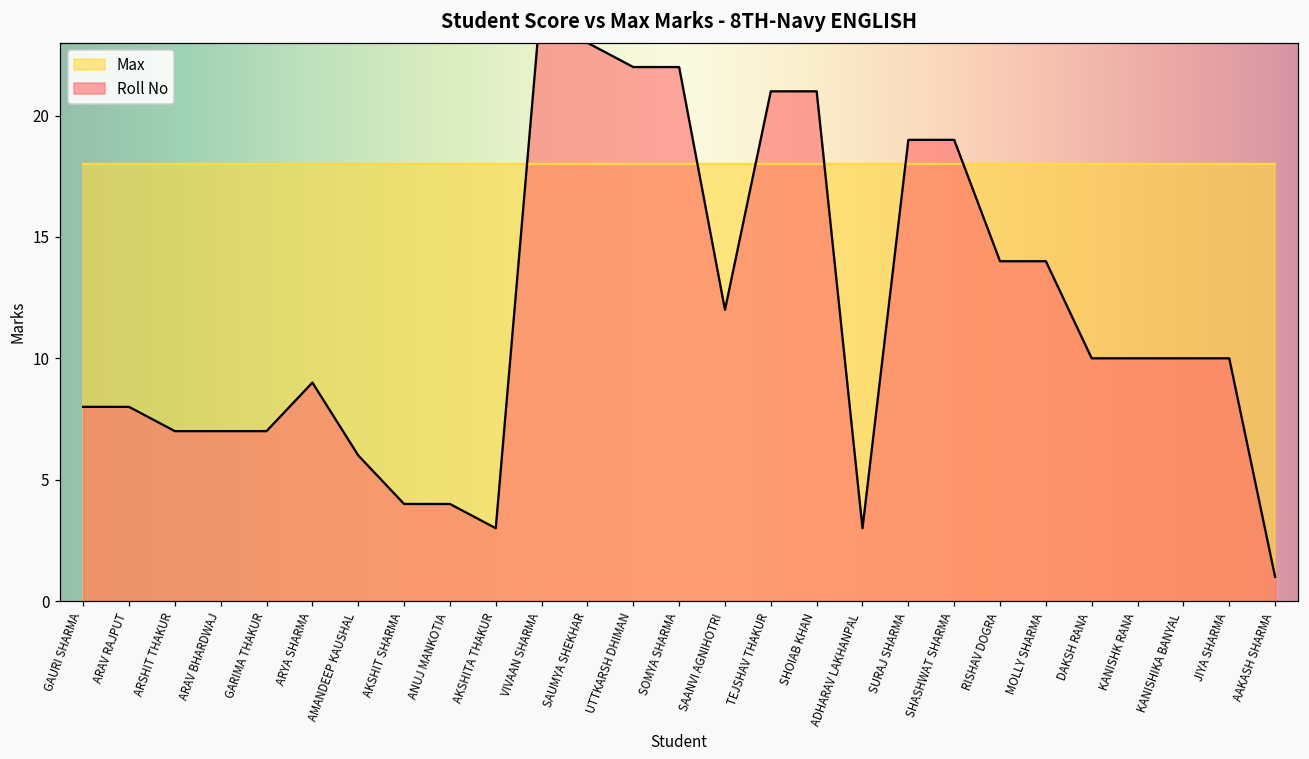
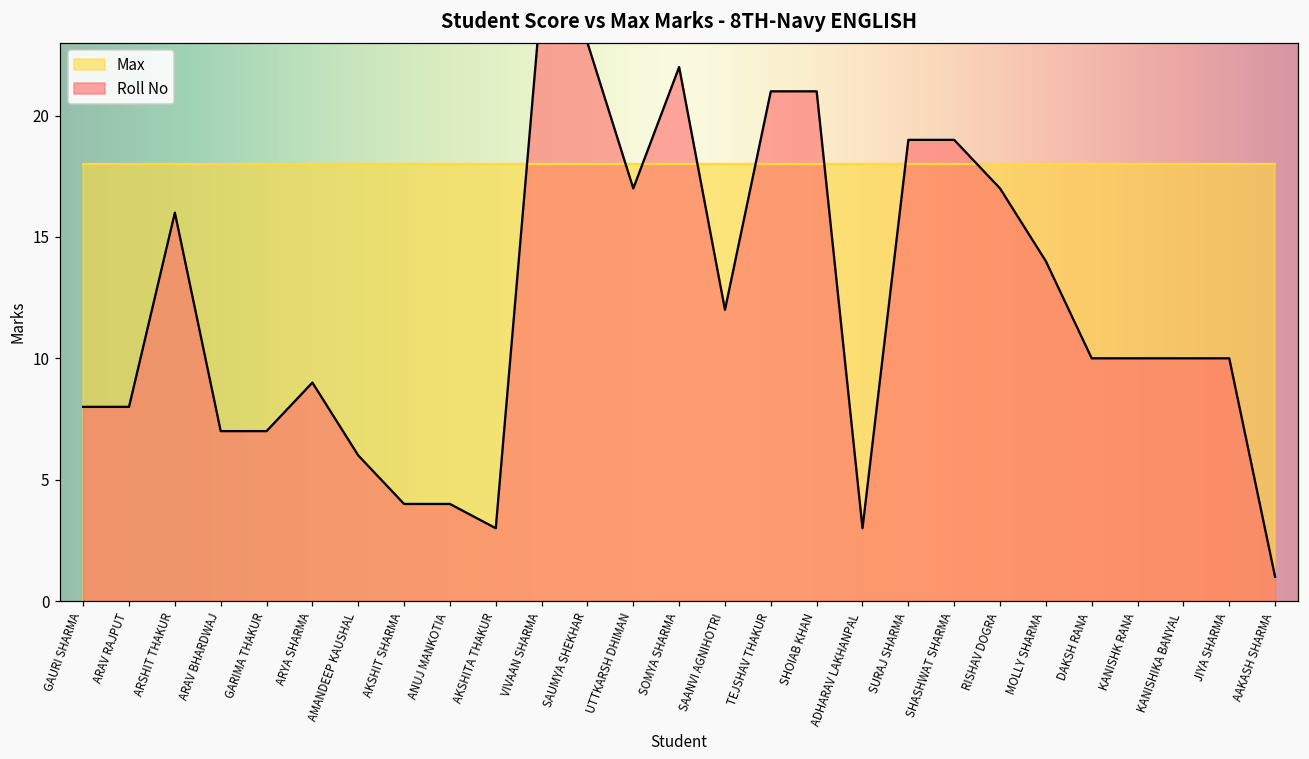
Roll No, ARSHIT THAKUR: 7 -> 16
Roll No, UTTKARSH DHIMAN: 22 -> 17
Roll No, RISHAV DOGRA: 14 -> 17
